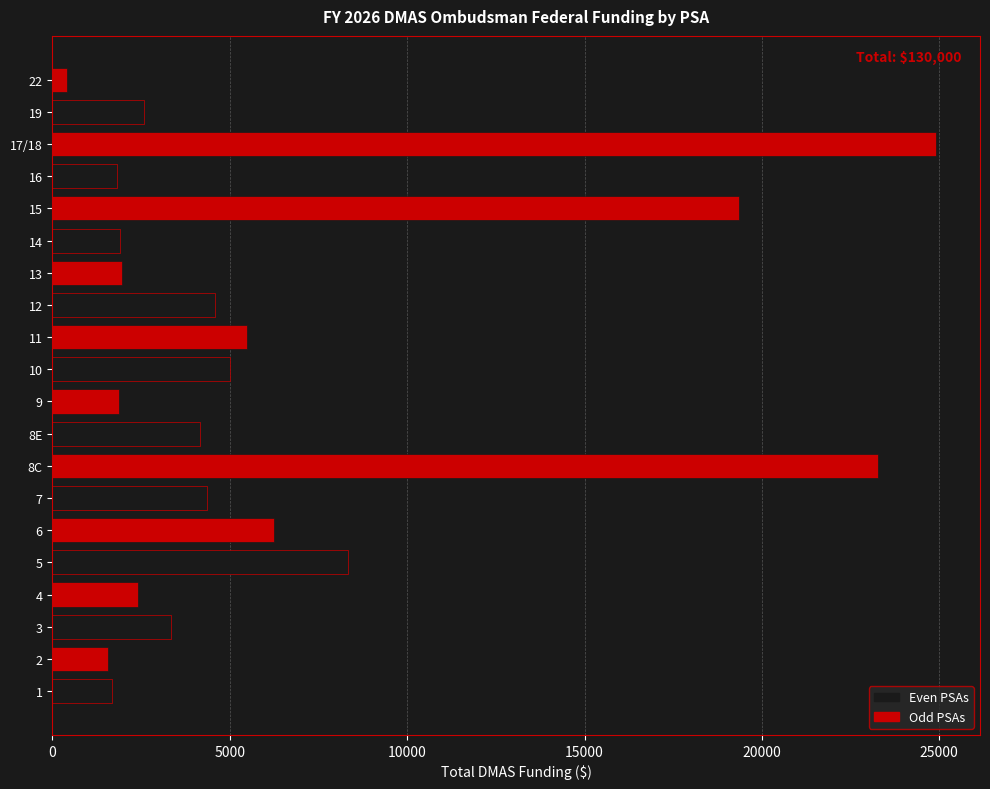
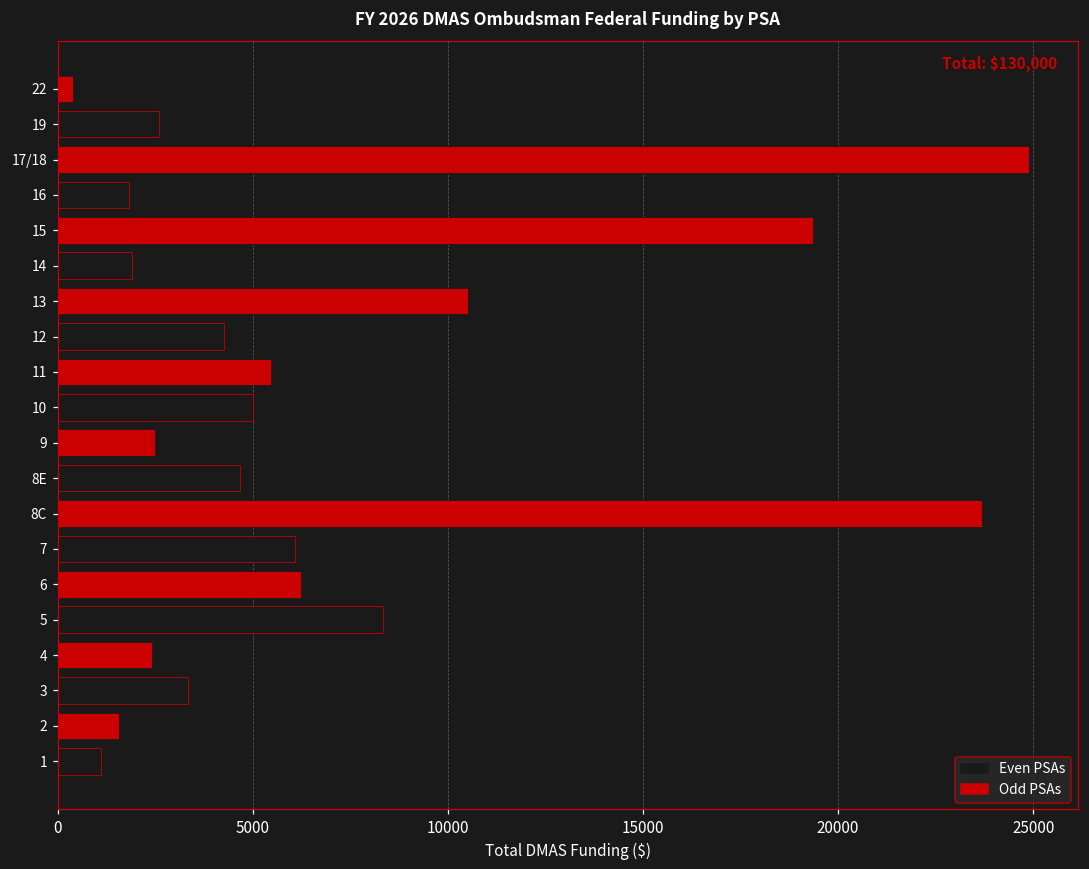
13: 2000 -> 10500
12: 4600 -> 4300
9: 1900 -> 2500
8E: 4200 -> 4700
8C: 23300 -> 23700
7: 4400 -> 6100
1: 1700 -> 1100
